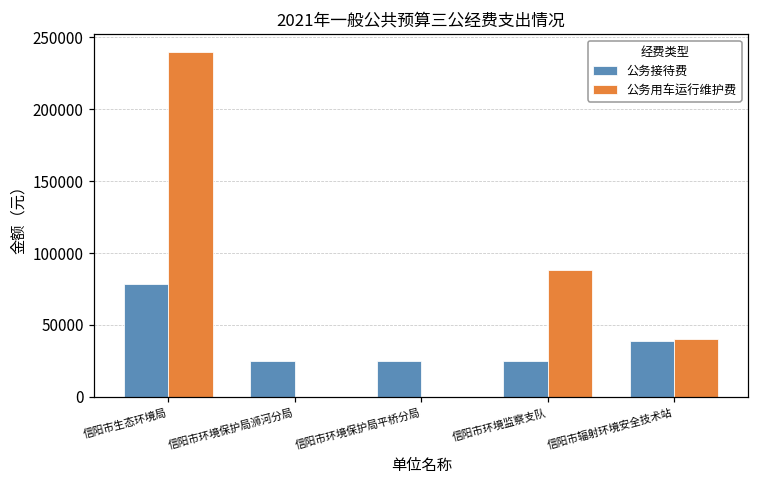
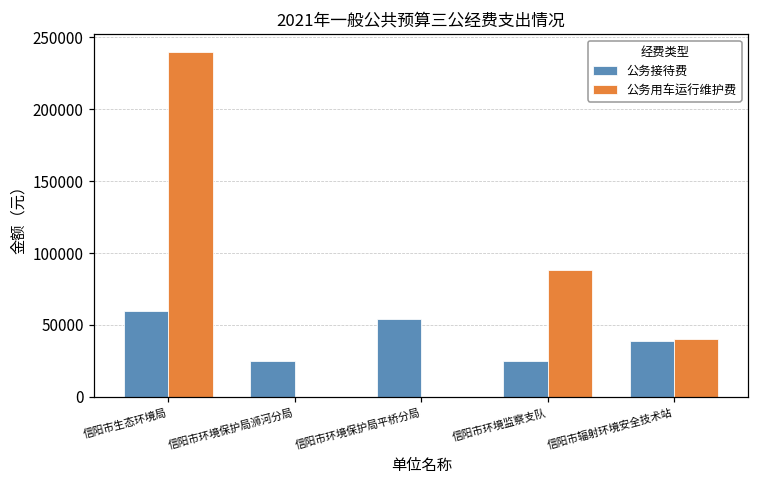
公务接待费, 信阳市生态环境局: 79000 -> 60000
公务接待费, 信阳市环境保护局平桥分局: 25000 -> 54000
